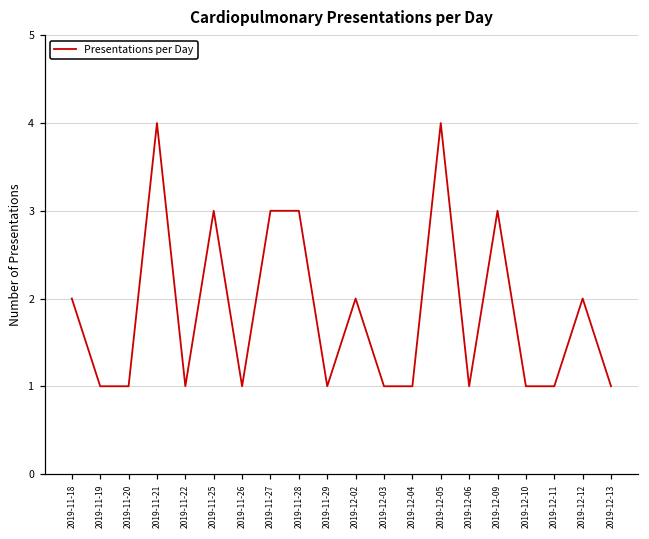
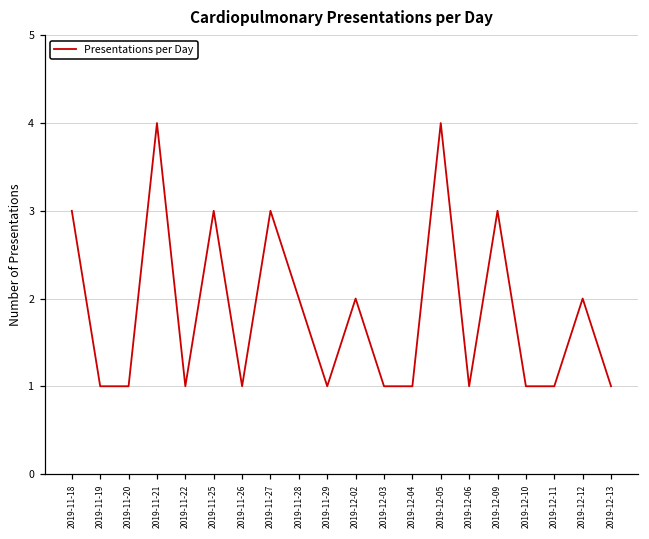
2019-11-18: 2 -> 3
2019-11-28: 3 -> 2
